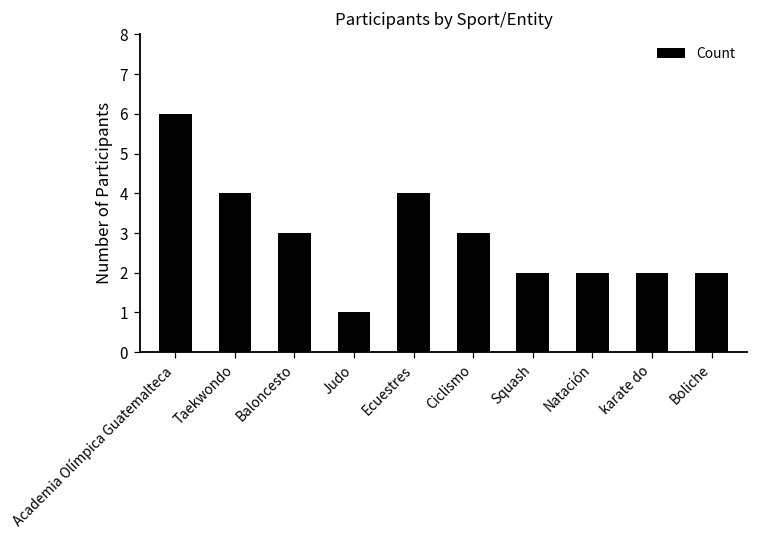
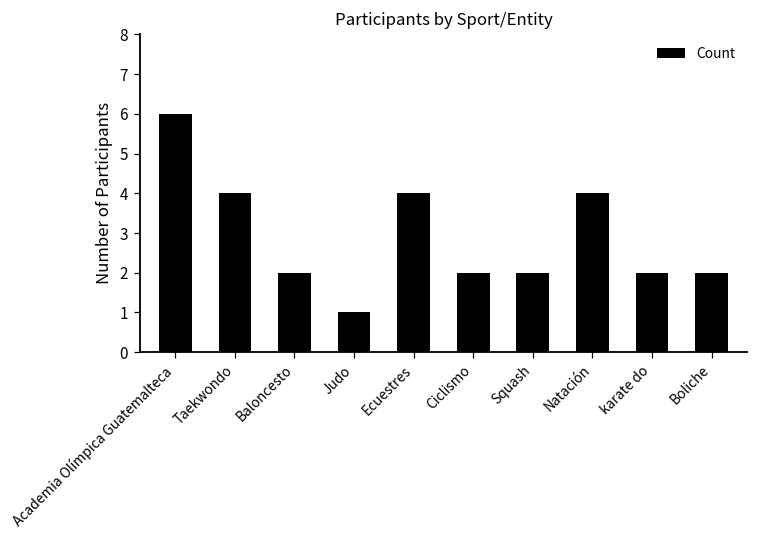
Baloncesto: 3 -> 2
Ciclismo: 3 -> 2
Natación: 2 -> 4
